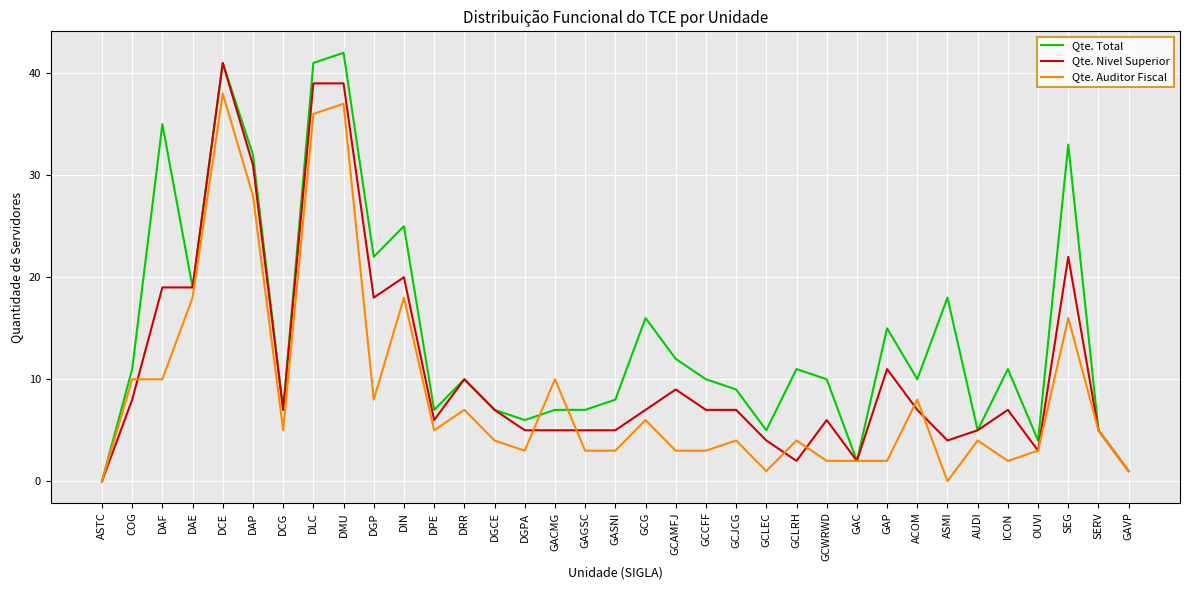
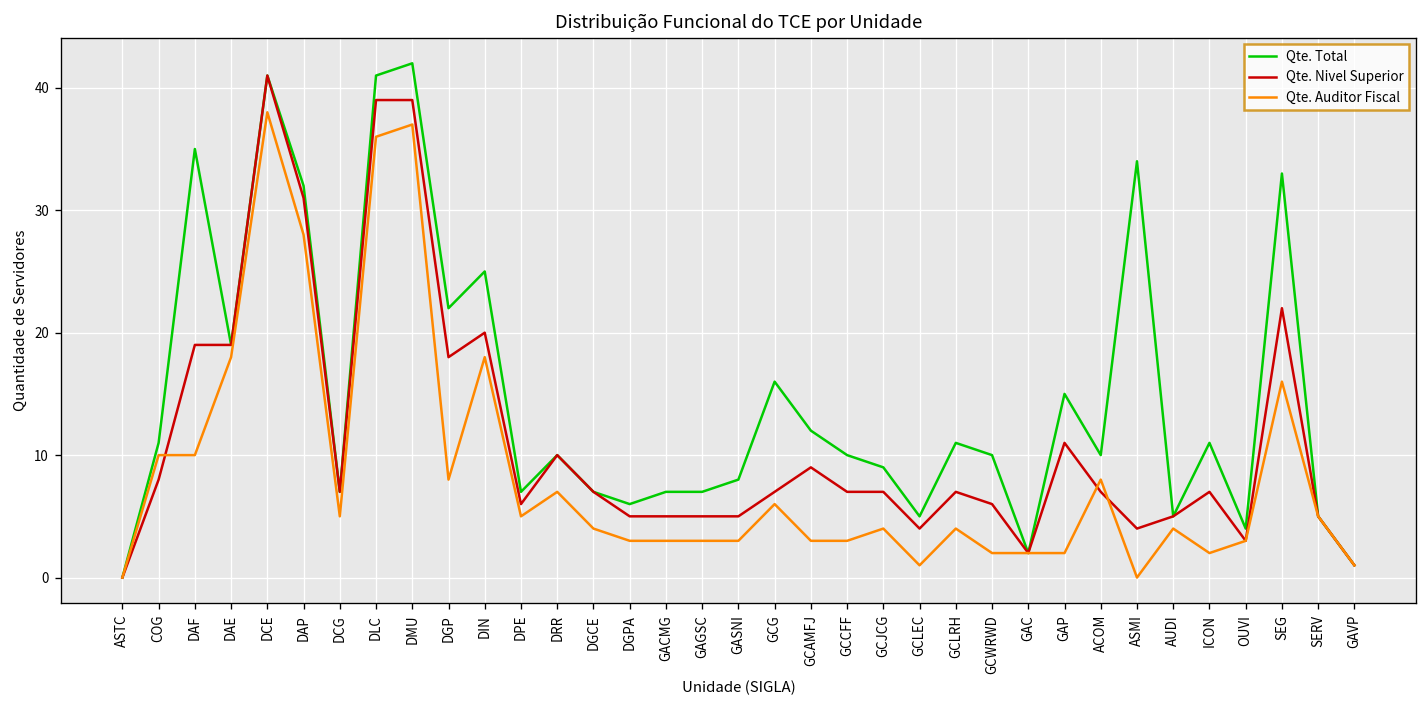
Qte. Auditor Fiscal, GACMG: 10 -> 3
Qte. Nivel Superior, GCLRH: 2 -> 7
Qte. Total, ASMI: 18 -> 34
